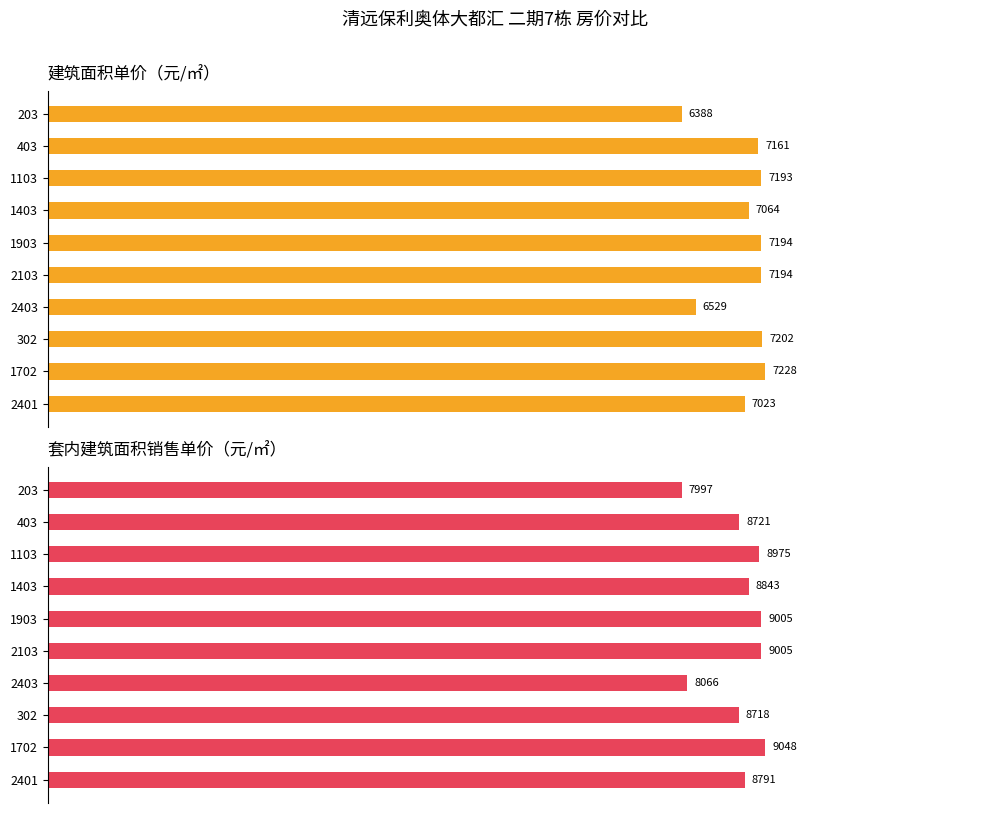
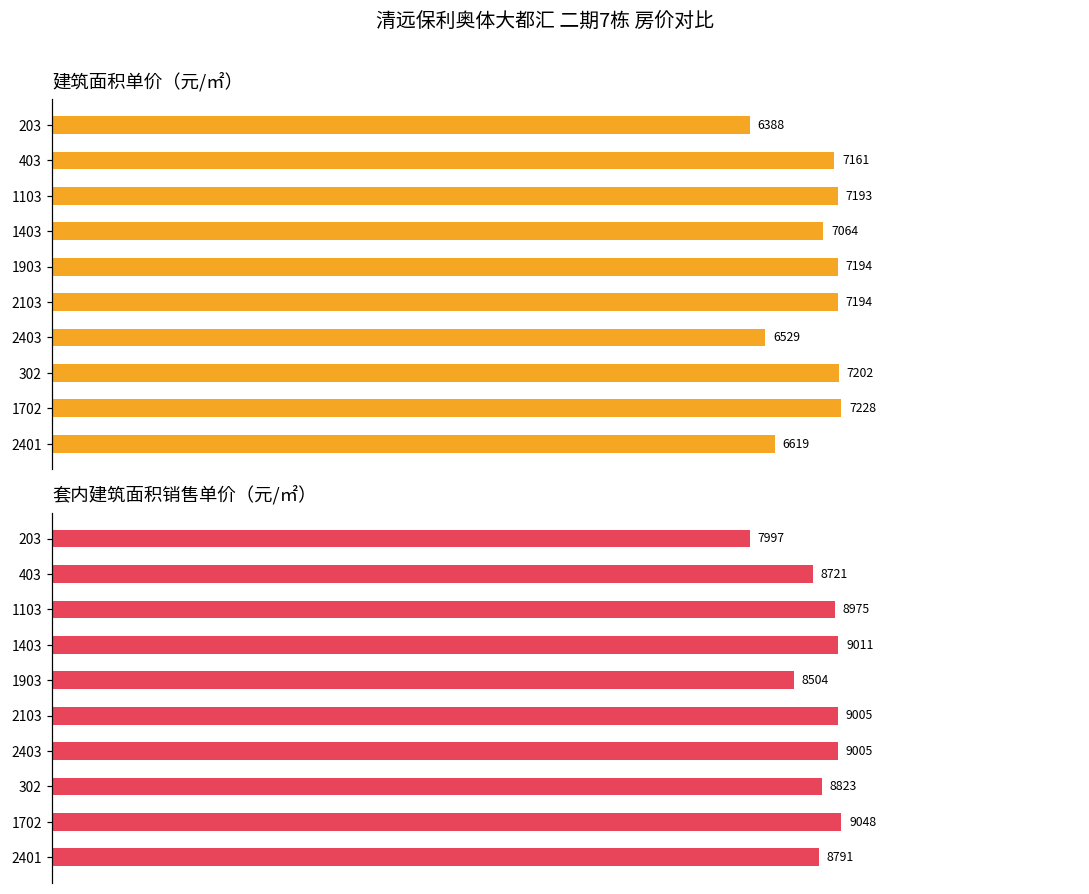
建筑面积单价（元/㎡）, 2401: 7023 -> 6619
套内建筑面积销售单价（元/㎡）, 1403: 8843 -> 9011
套内建筑面积销售单价（元/㎡）, 1903: 9005 -> 8504
套内建筑面积销售单价（元/㎡）, 2403: 8066 -> 9005
套内建筑面积销售单价（元/㎡）, 302: 8718 -> 8823
